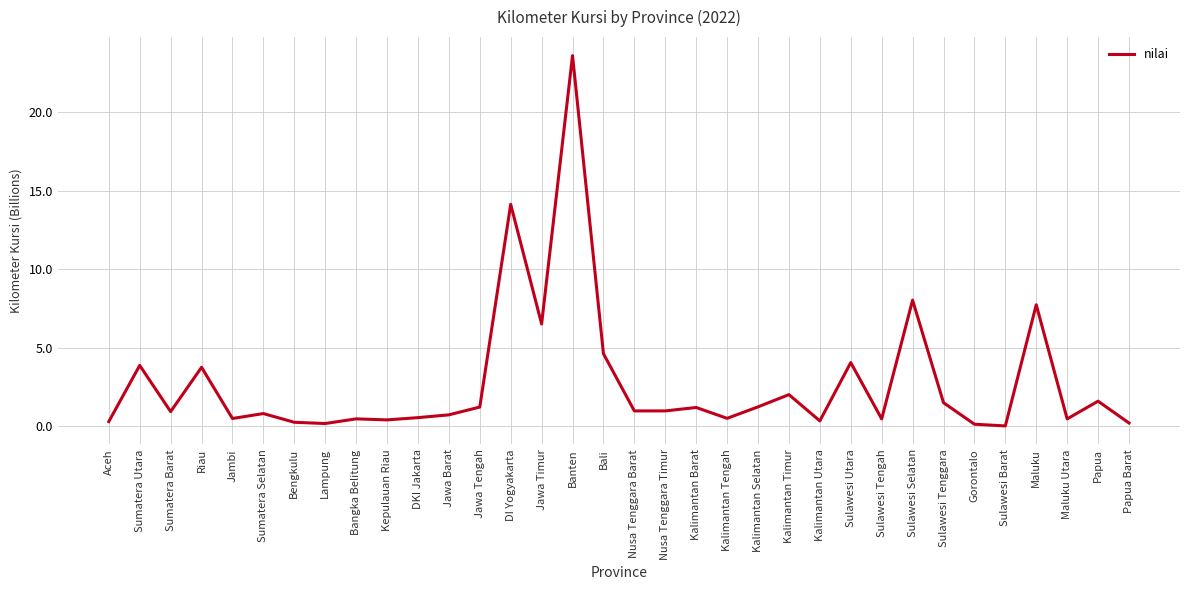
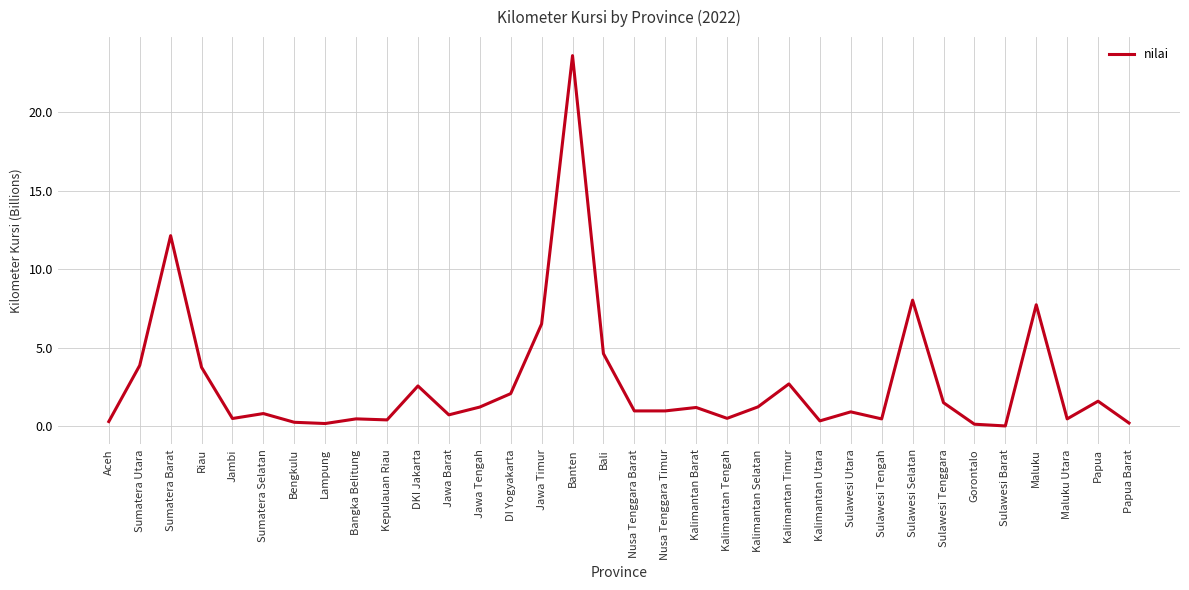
Sumatera Barat: 0.9 -> 12.1
DKI Jakarta: 0.5 -> 2.6
DI Yogyakarta: 14.1 -> 2.1
Kalimantan Timur: 2.0 -> 2.7
Sulawesi Utara: 4.0 -> 0.9
